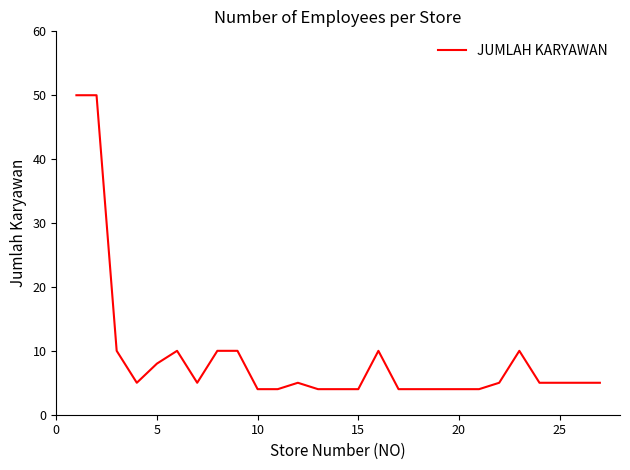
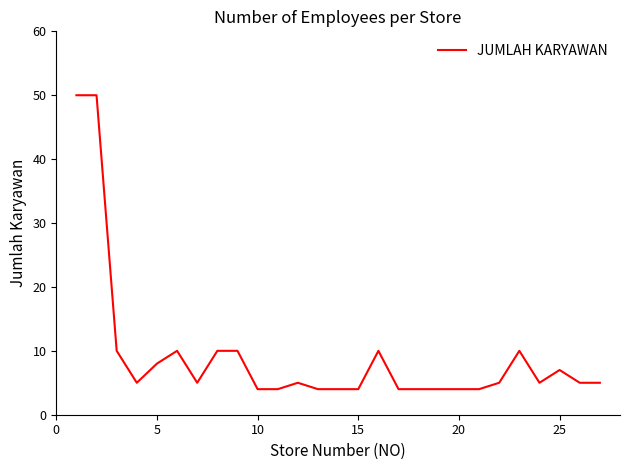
25: 5 -> 7
